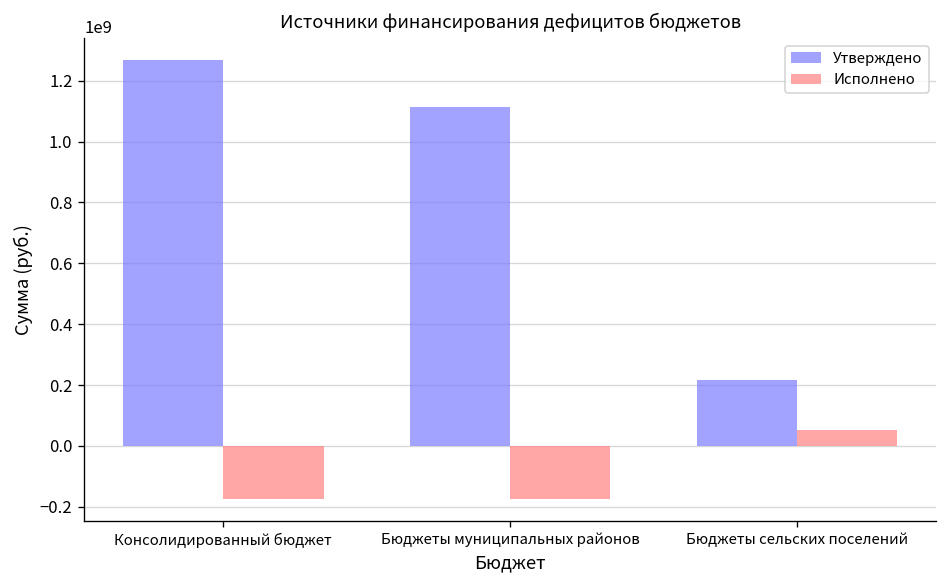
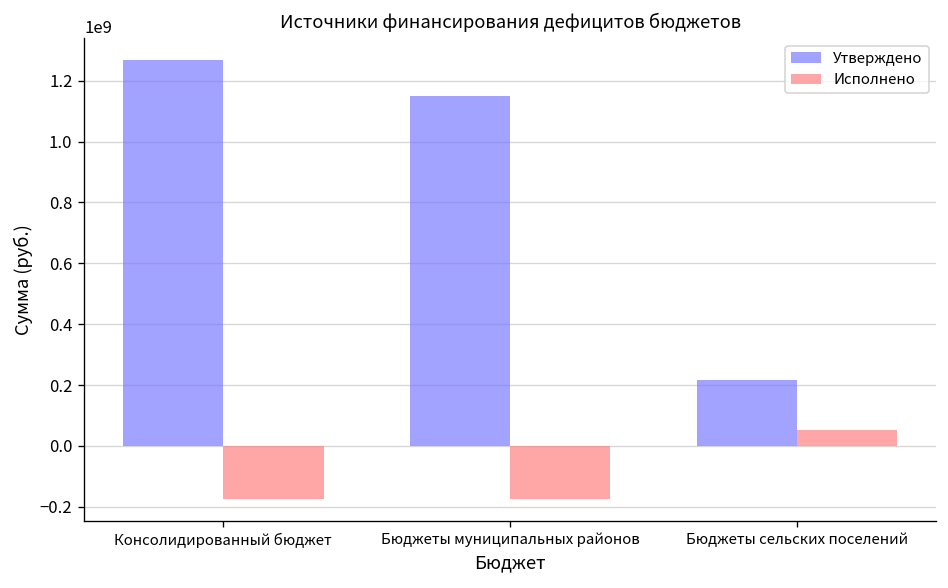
Утверждено, Бюджеты муниципальных районов: 1110000000 -> 1150000000
